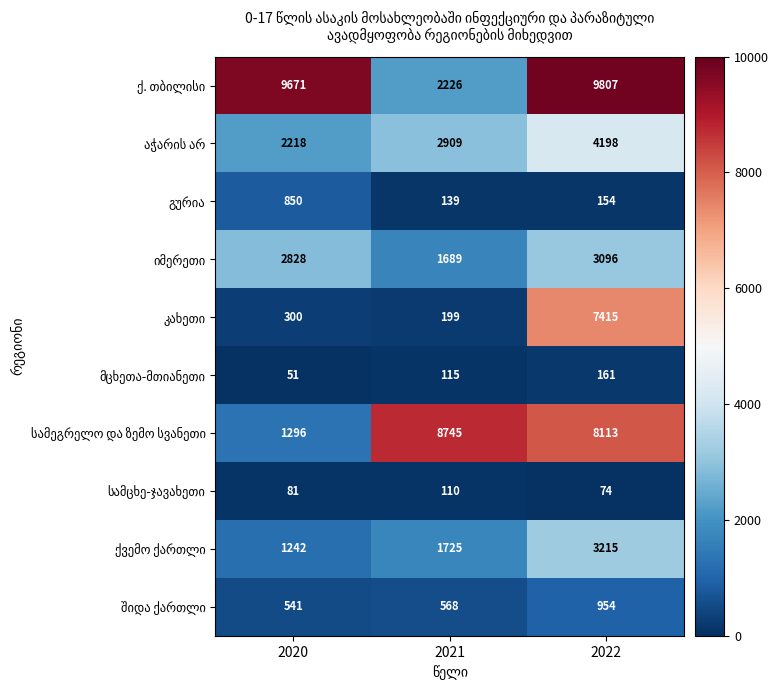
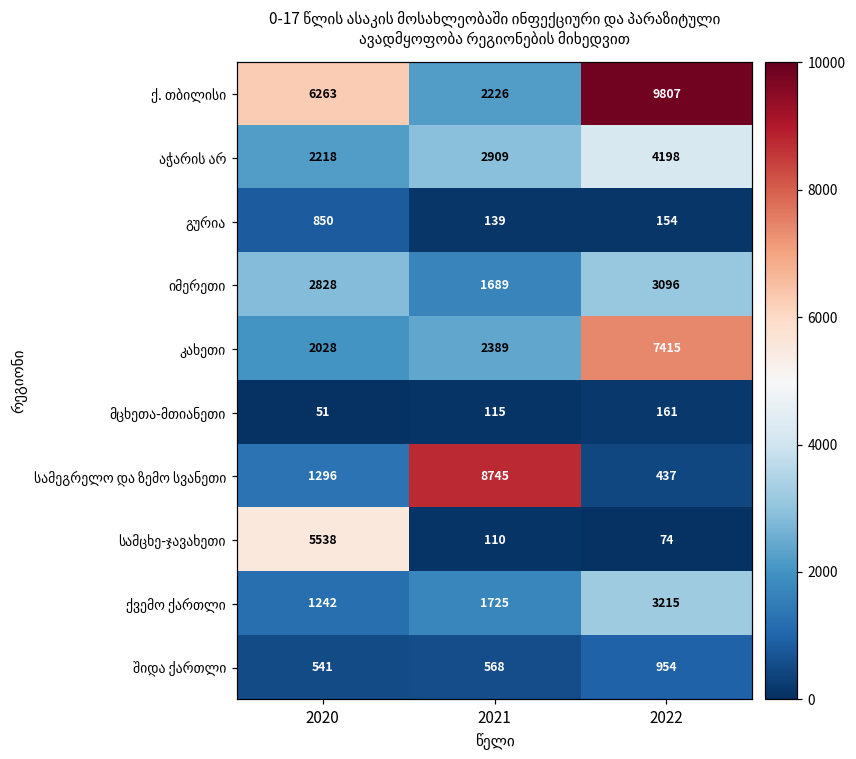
ქ. თბილისი, 2020: 9671 -> 6263
კახეთი, 2020: 300 -> 2028
კახეთი, 2021: 199 -> 2389
სამეგრელო და ზემო სვანეთი, 2022: 8113 -> 437
სამცხე-ჯავახეთი, 2020: 81 -> 5538
